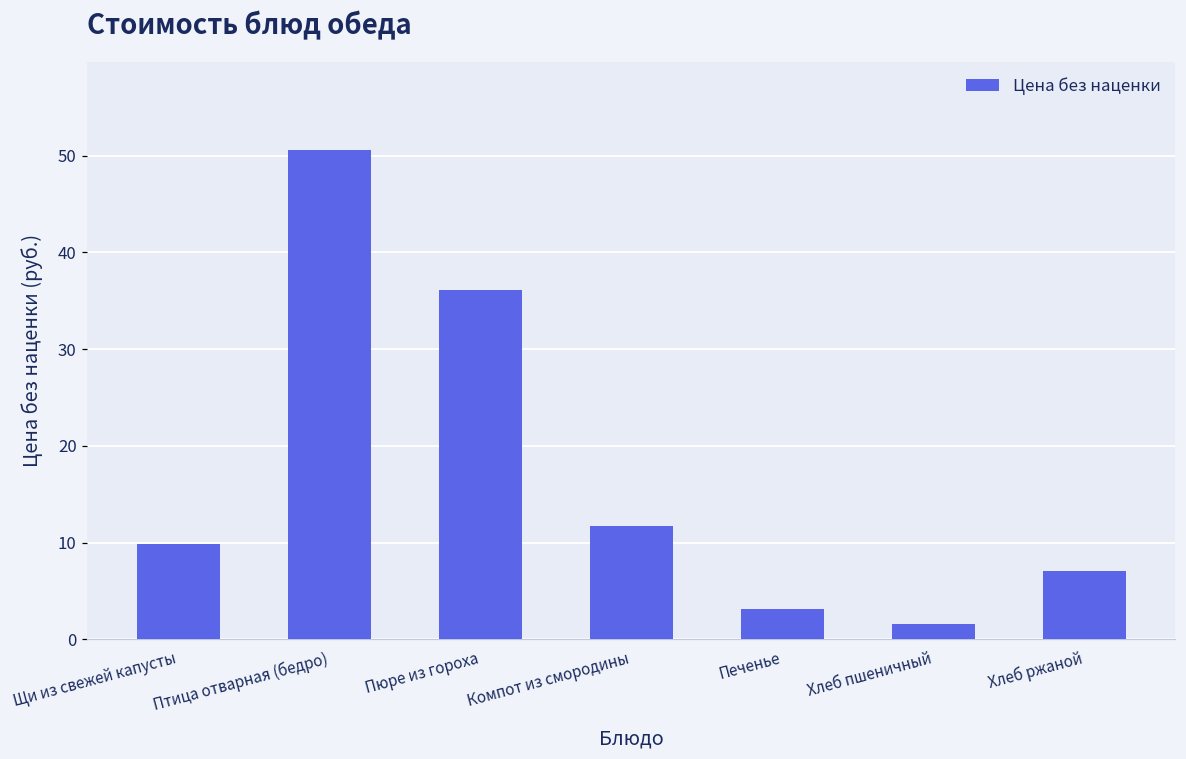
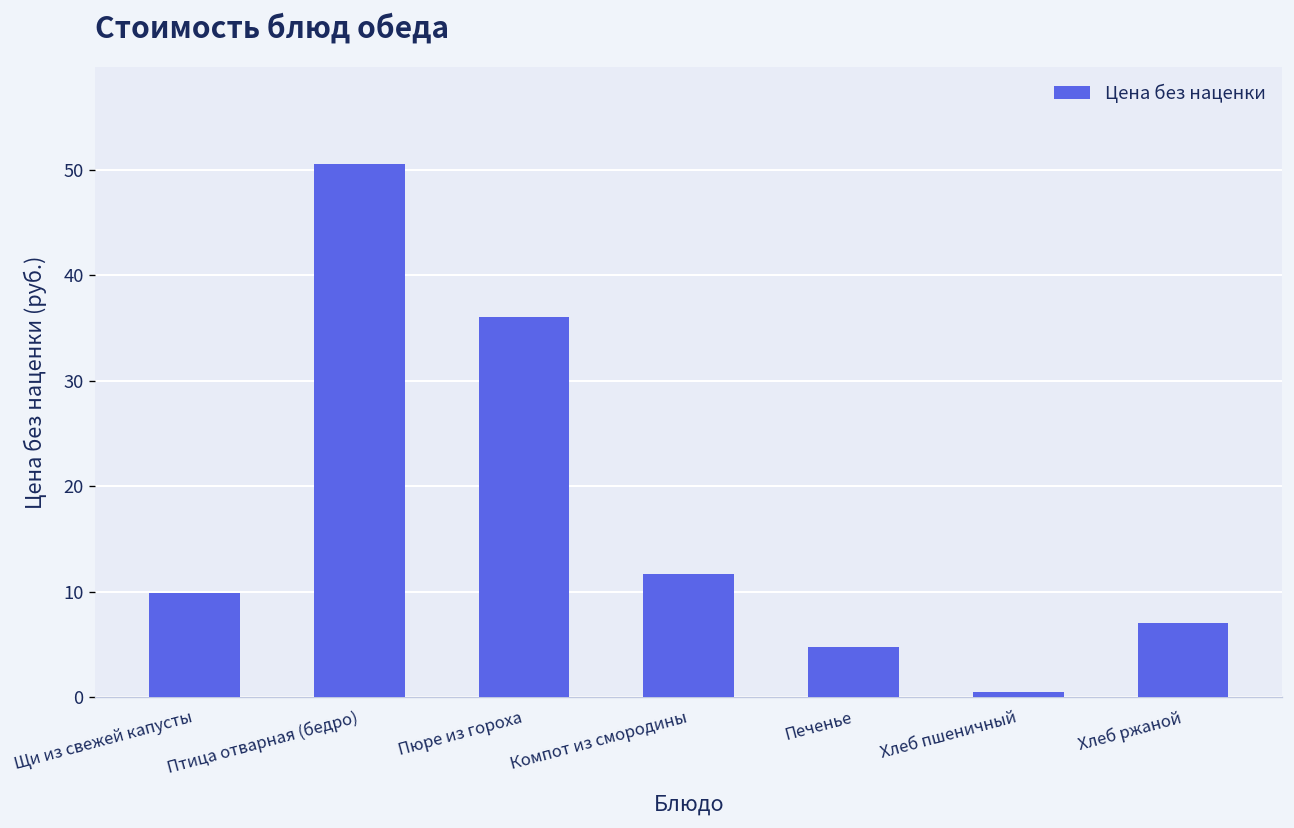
Печенье: 3 -> 5
Хлеб пшеничный: 2 -> 1
